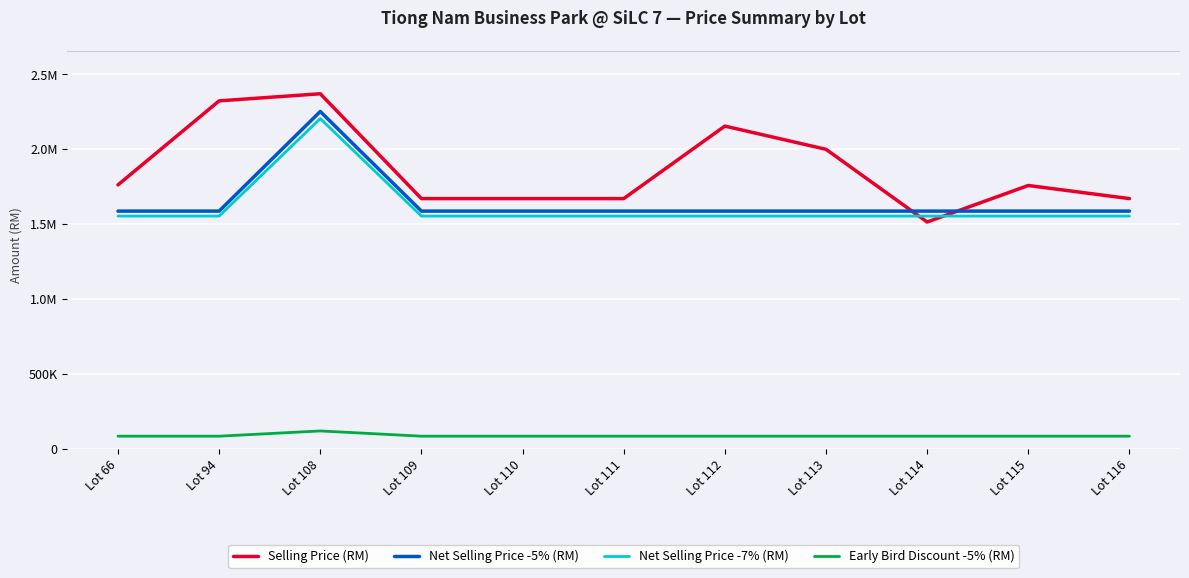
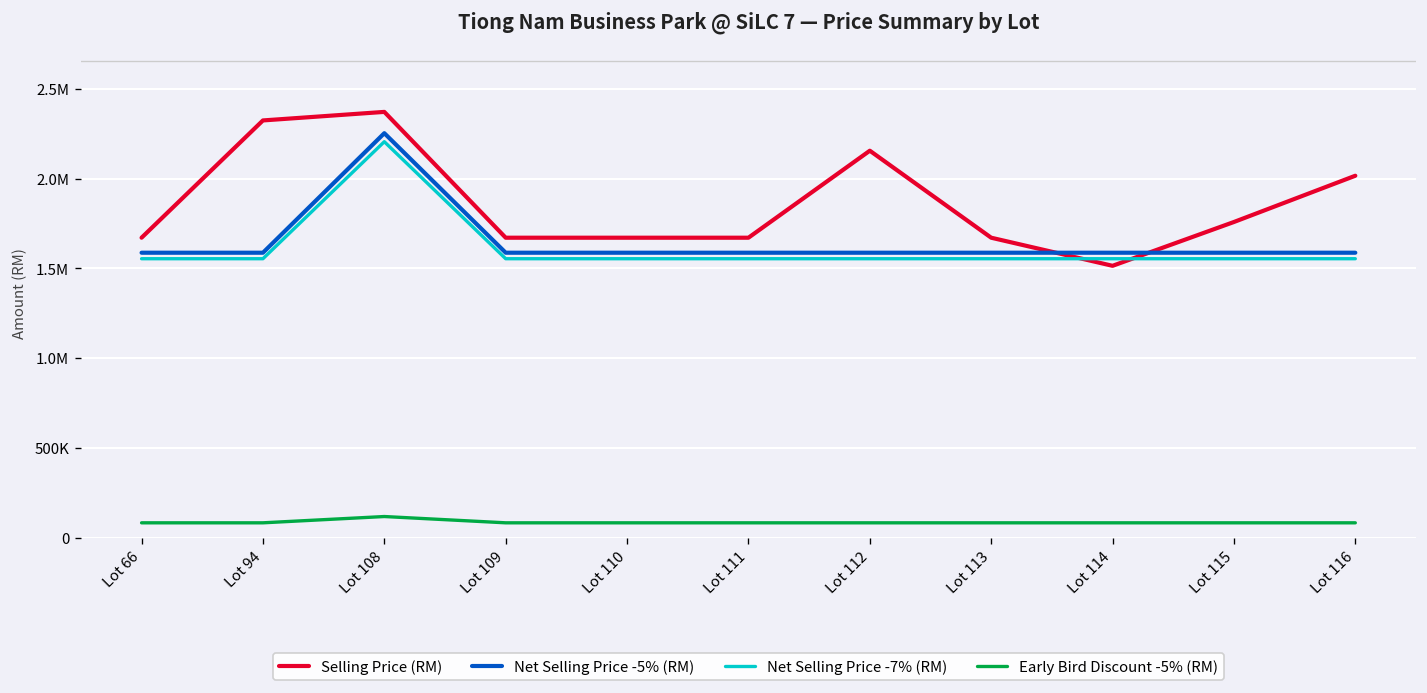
Selling Price (RM), Lot 66: 1760000 -> 1670000
Selling Price (RM), Lot 113: 2000000 -> 1670000
Selling Price (RM), Lot 116: 1670000 -> 2020000
